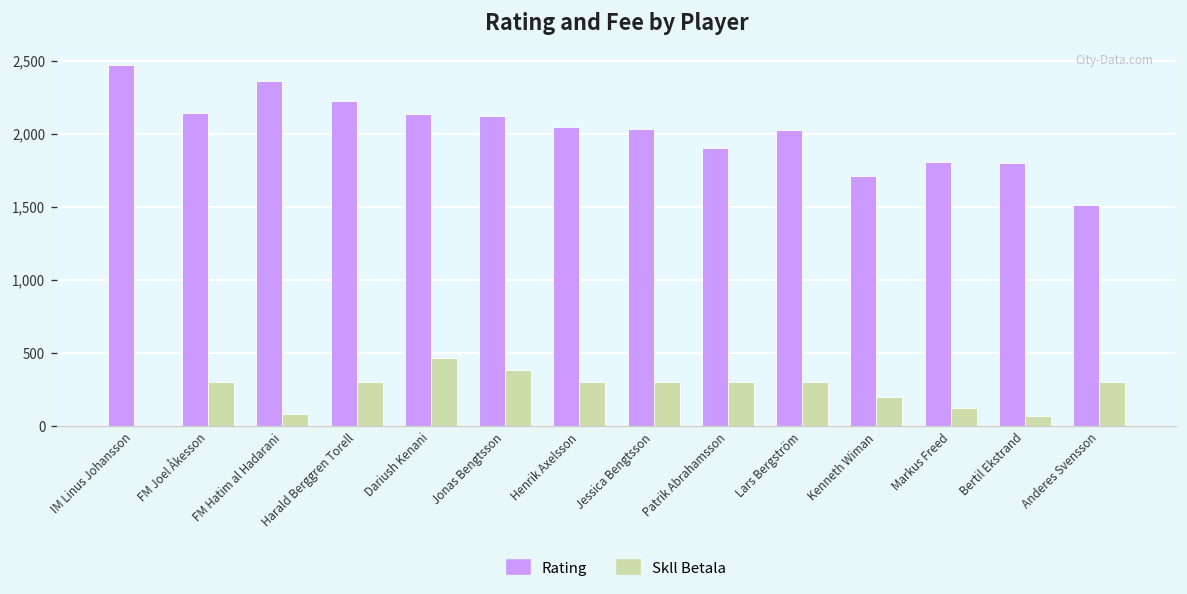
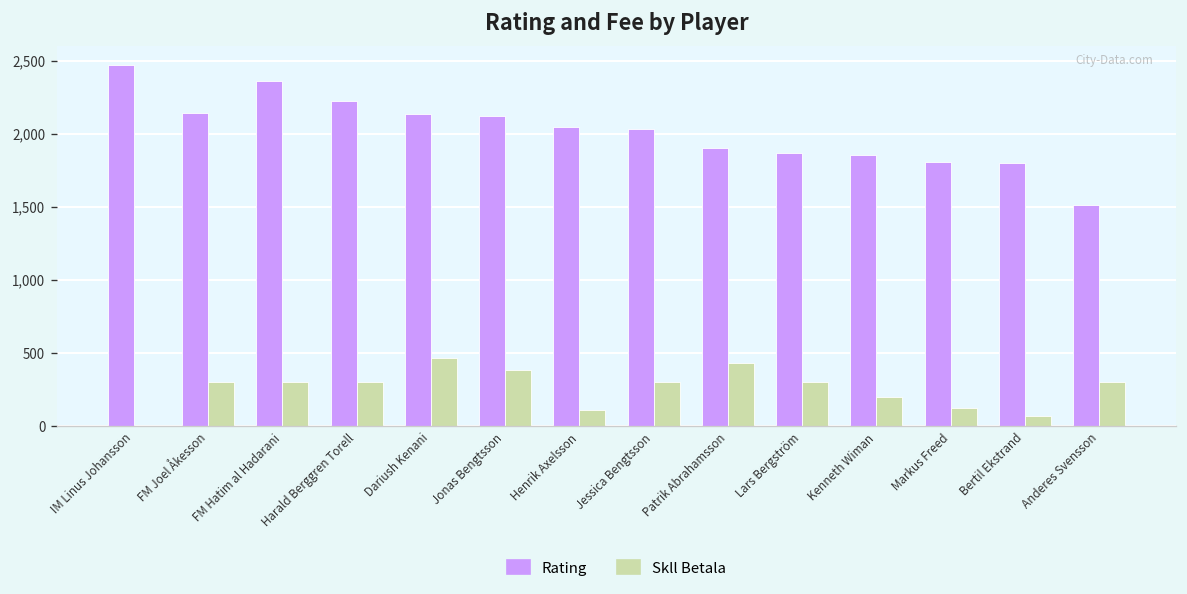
Skll Betala, FM Hatim al Hadarani: 80 -> 300
Skll Betala, Henrik Axelsson: 300 -> 110
Skll Betala, Patrik Abrahamsson: 300 -> 430
Rating, Lars Bergström: 2,030 -> 1,870
Rating, Kenneth Wiman: 1,710 -> 1,850
